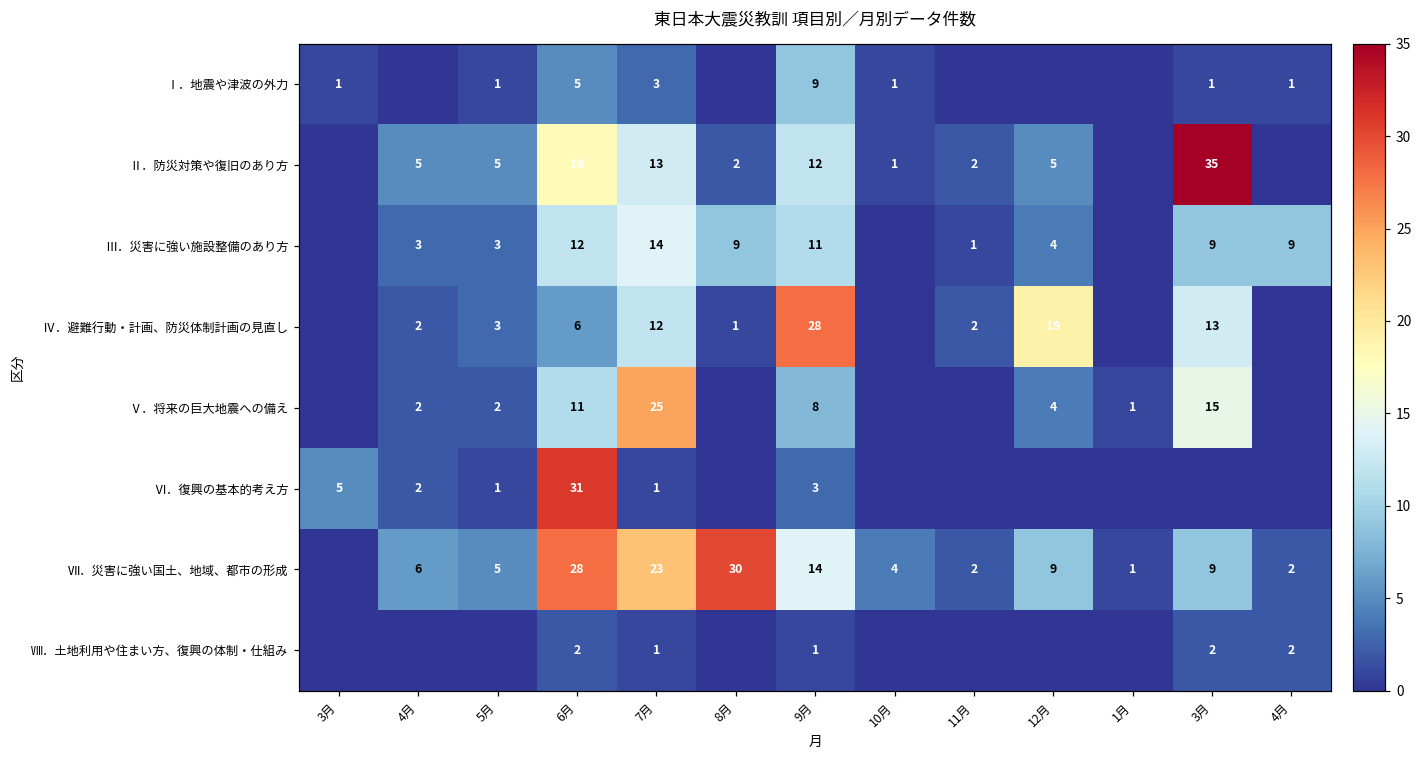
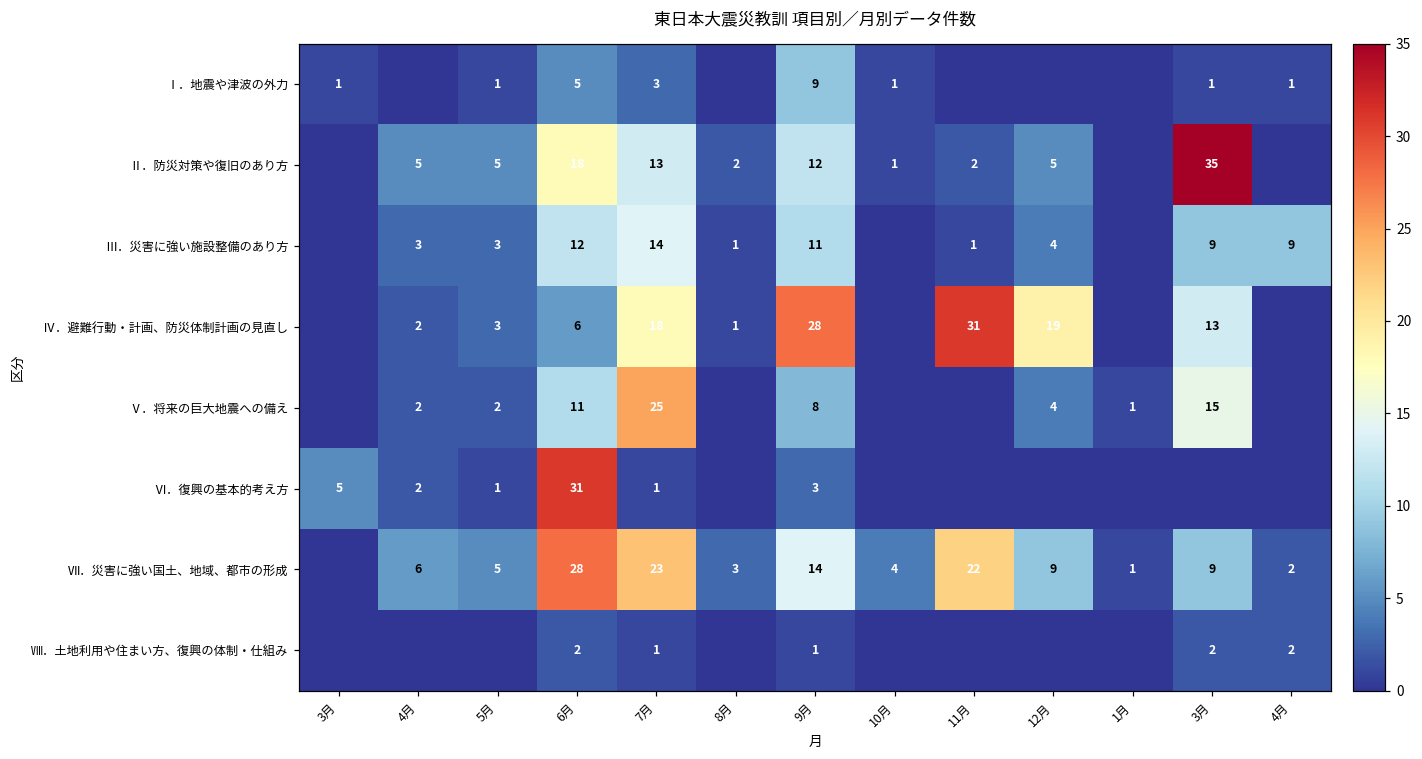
Ⅲ．災害に強い施設整備のあり方, 8月: 9 -> 1
Ⅳ．避難行動・計画、防災体制計画の見直し, 7月: 12 -> 18
Ⅳ．避難行動・計画、防災体制計画の見直し, 11月: 2 -> 31
Ⅶ．災害に強い国土、地域、都市の形成, 8月: 30 -> 3
Ⅶ．災害に強い国土、地域、都市の形成, 11月: 2 -> 22
